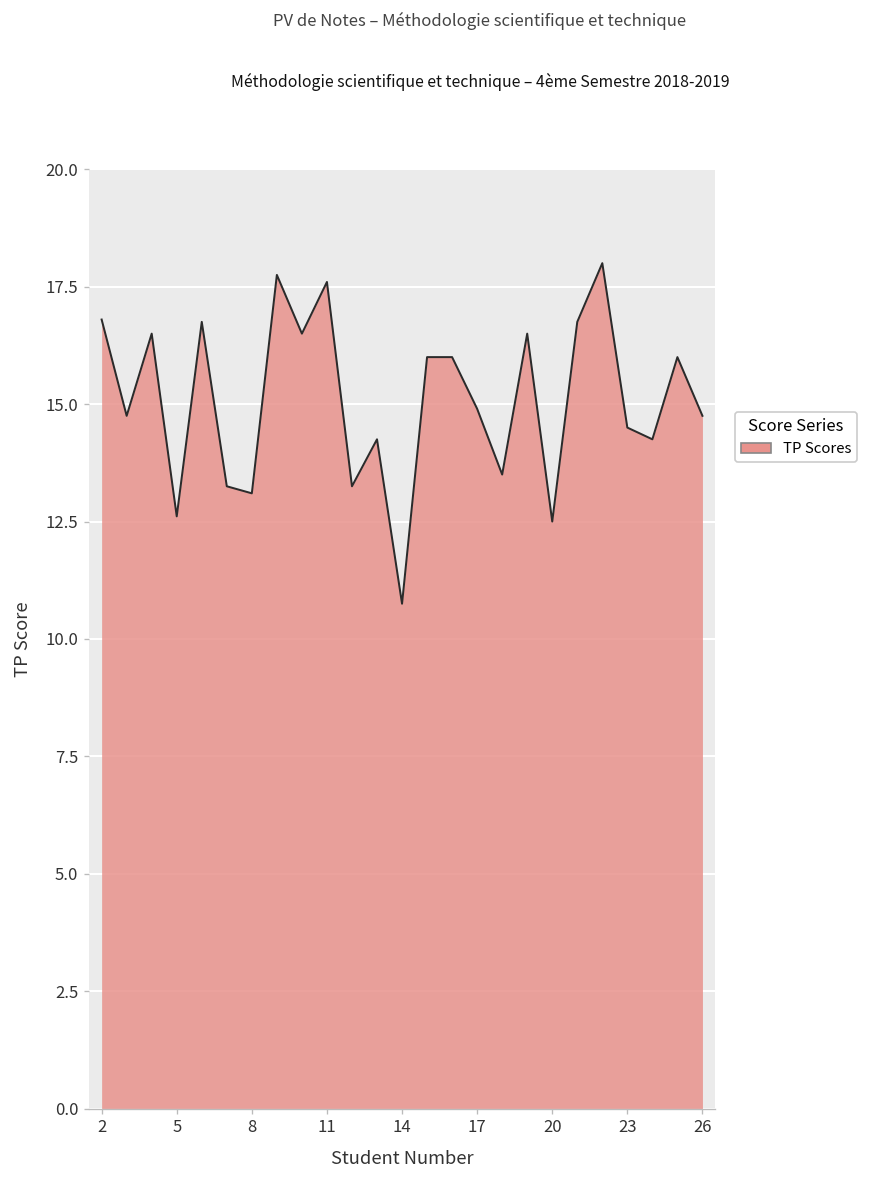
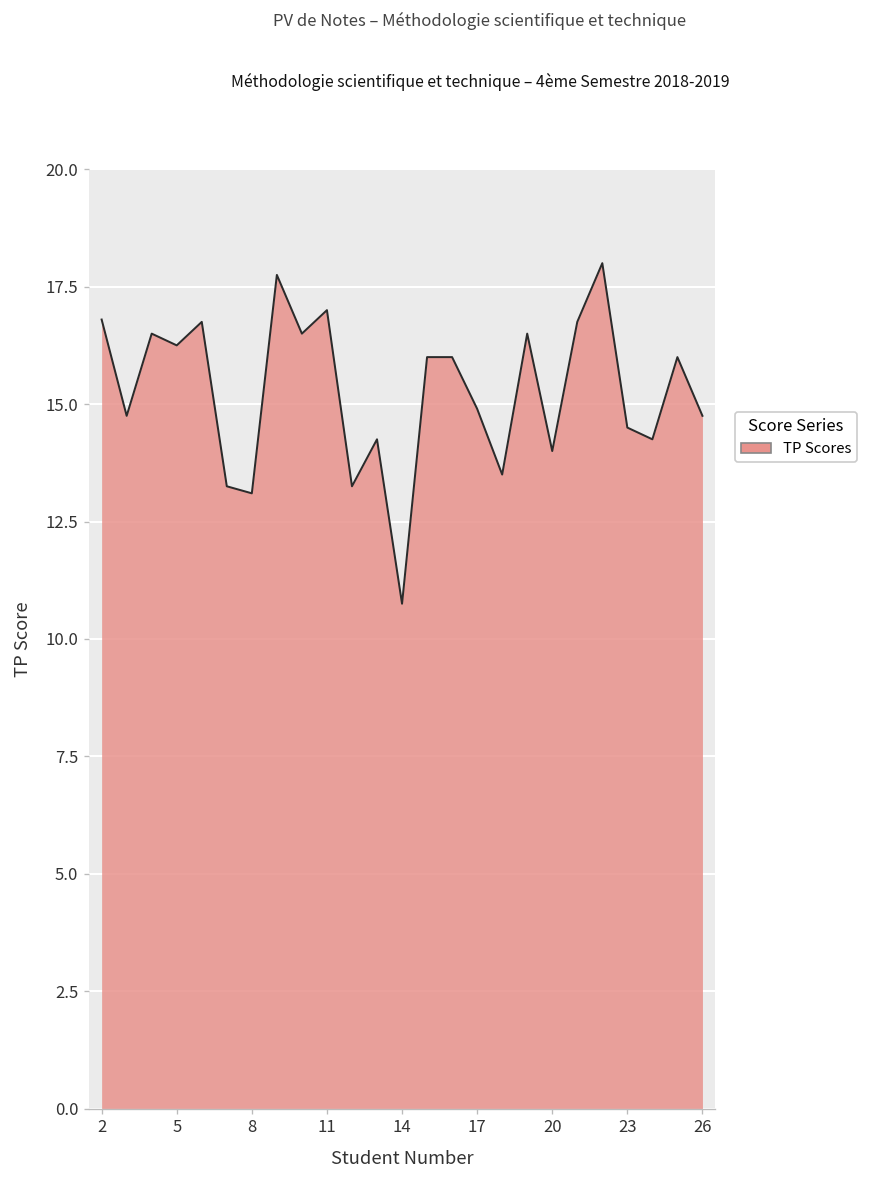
5: 12.6 -> 16.3
11: 17.6 -> 17.0
20: 12.5 -> 14.0
